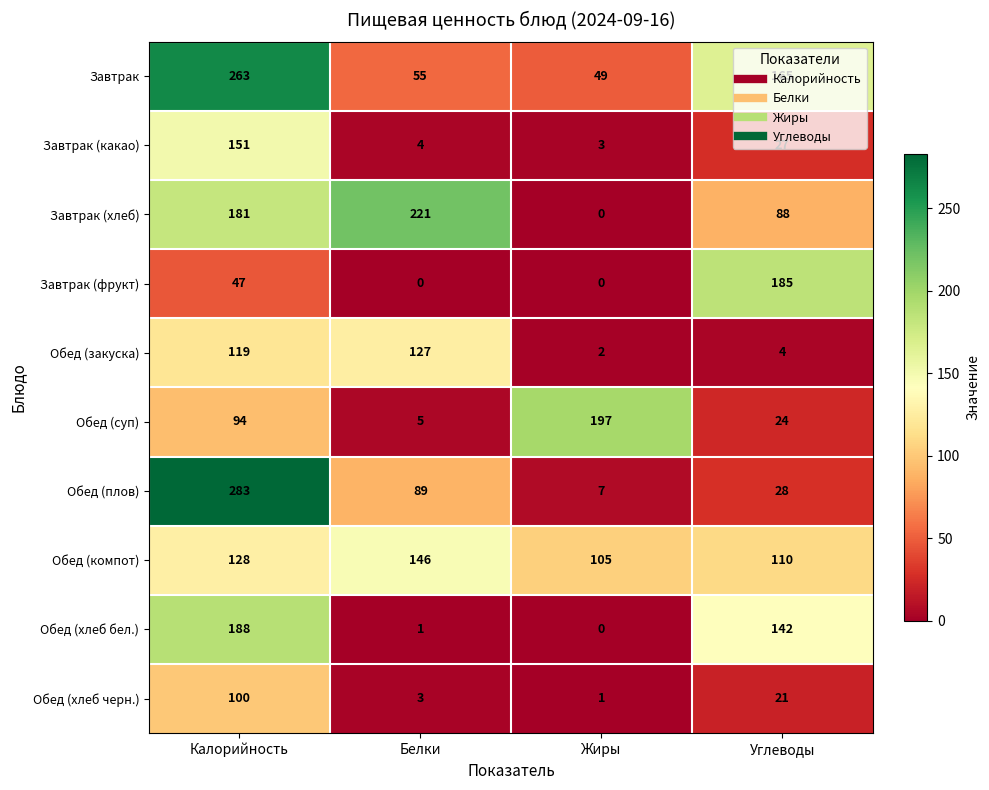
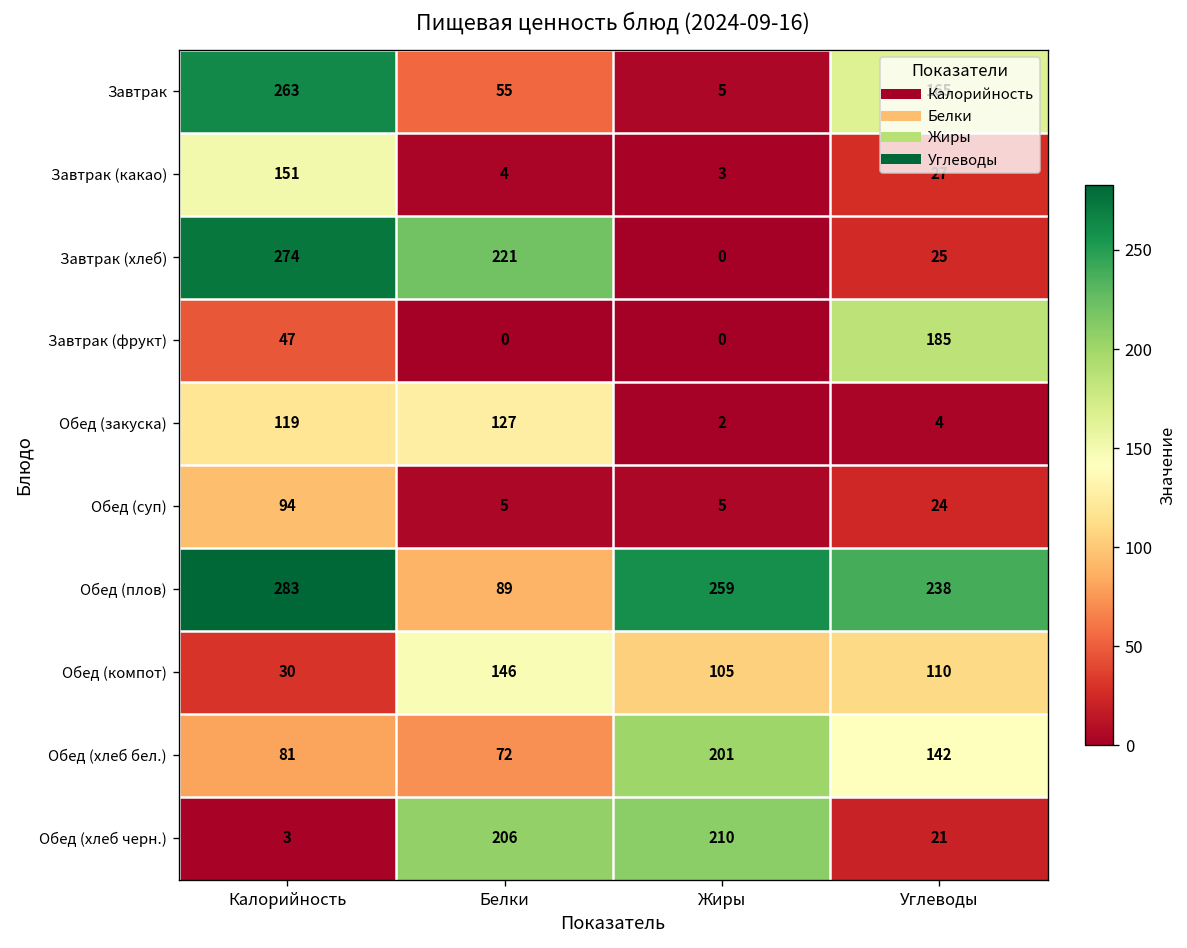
Завтрак, Жиры: 49 -> 5
Завтрак (хлеб), Калорийность: 181 -> 274
Завтрак (хлеб), Углеводы: 88 -> 25
Обед (суп), Жиры: 197 -> 5
Обед (плов), Жиры: 7 -> 259
Обед (плов), Углеводы: 28 -> 238
Обед (компот), Калорийность: 128 -> 30
Обед (хлеб бел.), Калорийность: 188 -> 81
Обед (хлеб бел.), Белки: 1 -> 72
Обед (хлеб бел.), Жиры: 0 -> 201
Обед (хлеб черн.), Калорийность: 100 -> 3
Обед (хлеб черн.), Белки: 3 -> 206
Обед (хлеб черн.), Жиры: 1 -> 210
